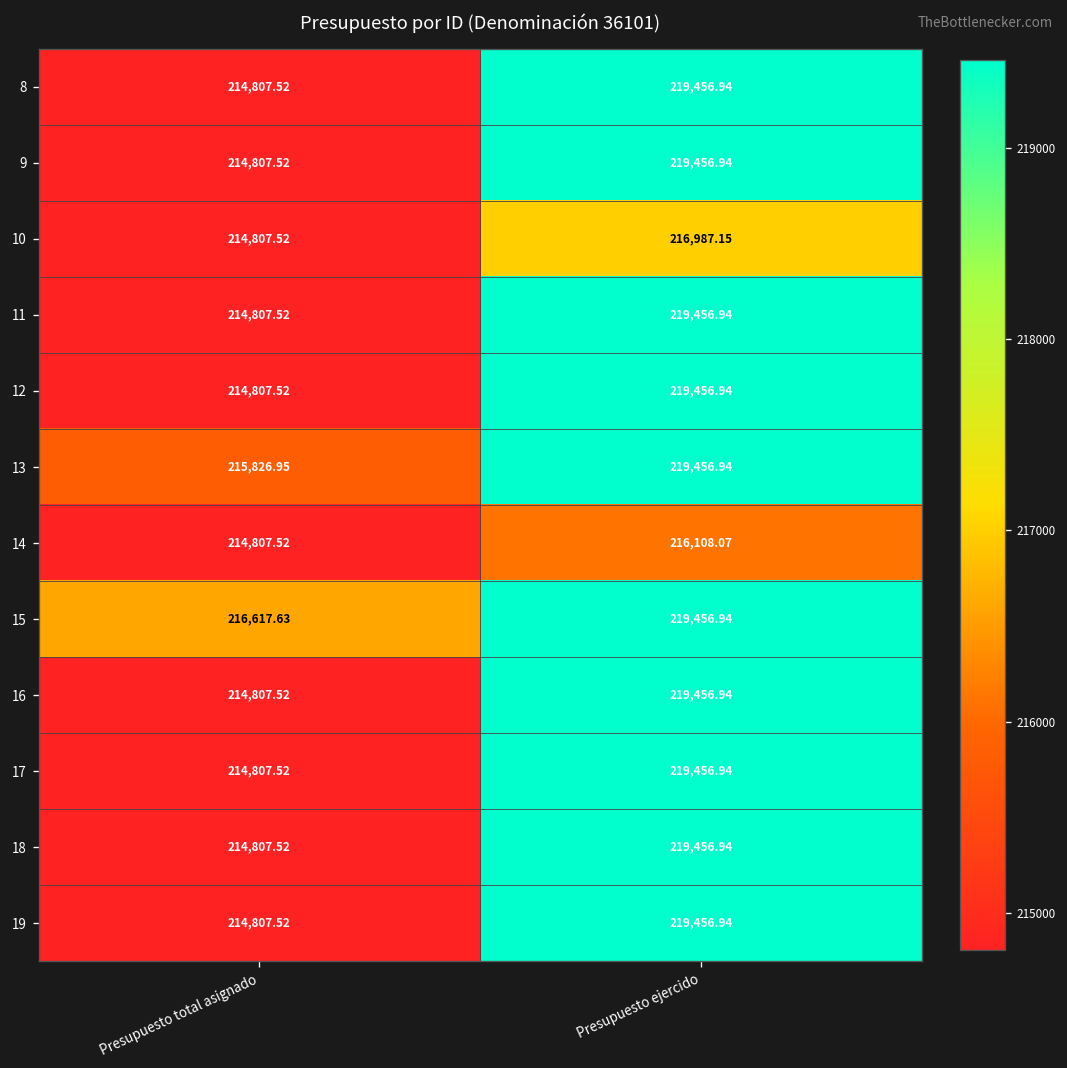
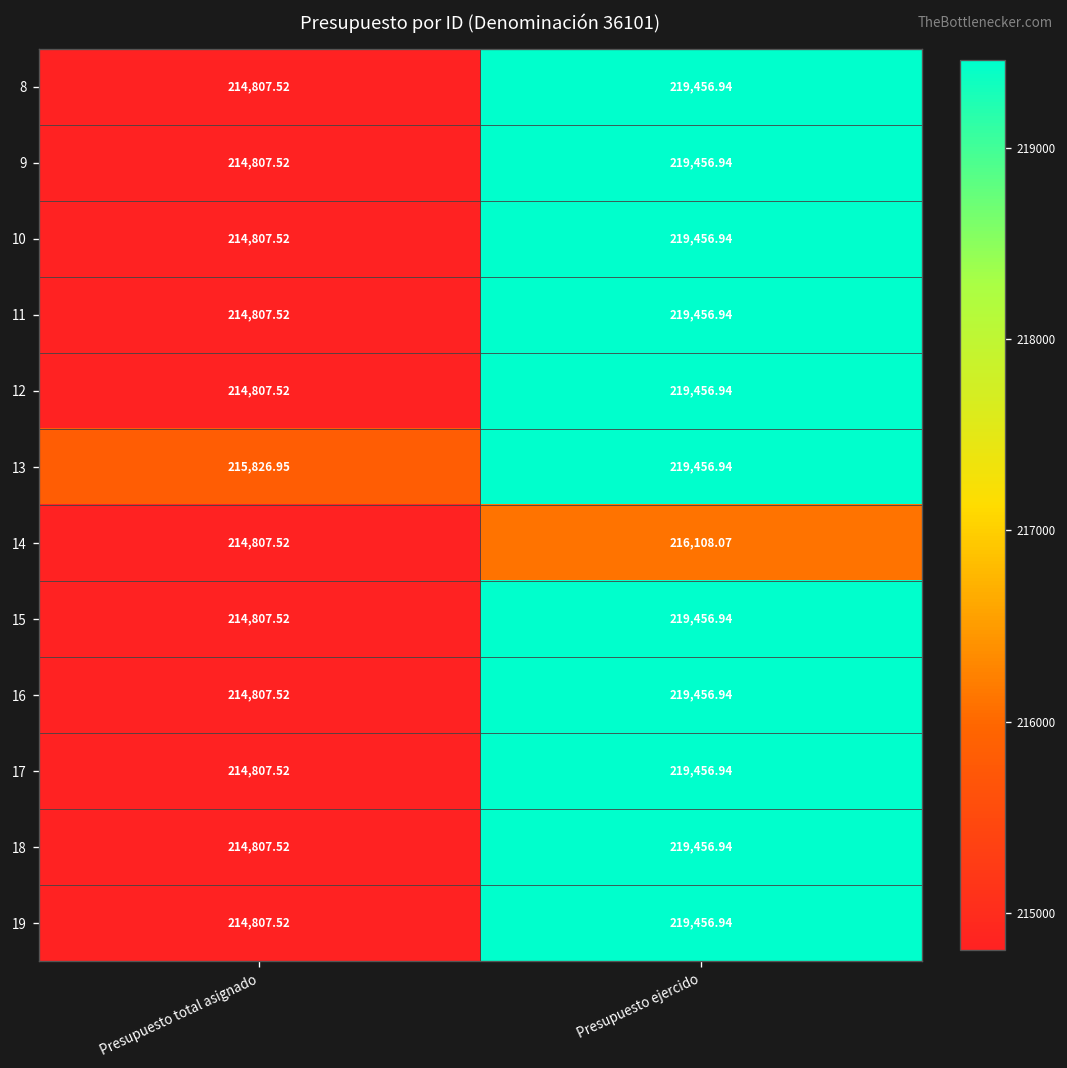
10, Presupuesto ejercido: 216,987.15 -> 219,456.94
15, Presupuesto total asignado: 216,617.63 -> 214,807.52
